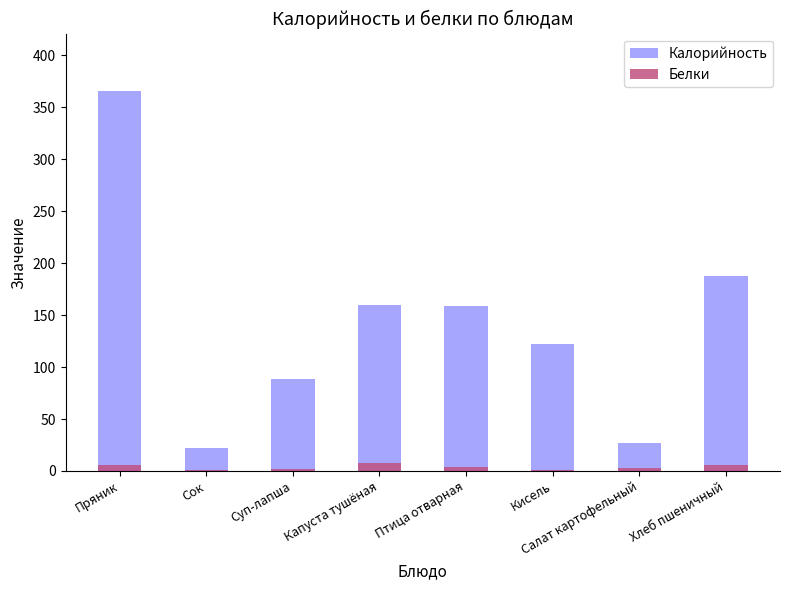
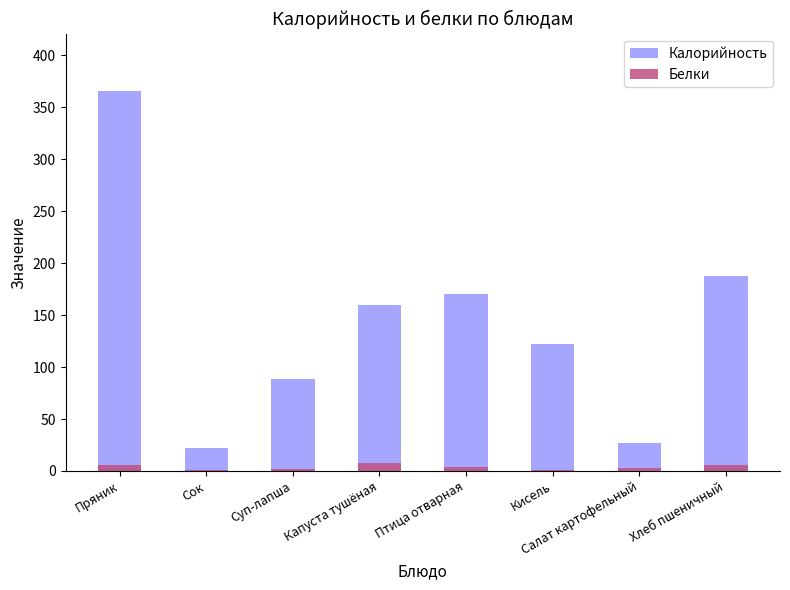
Калорийность, Птица отварная: 159 -> 170
